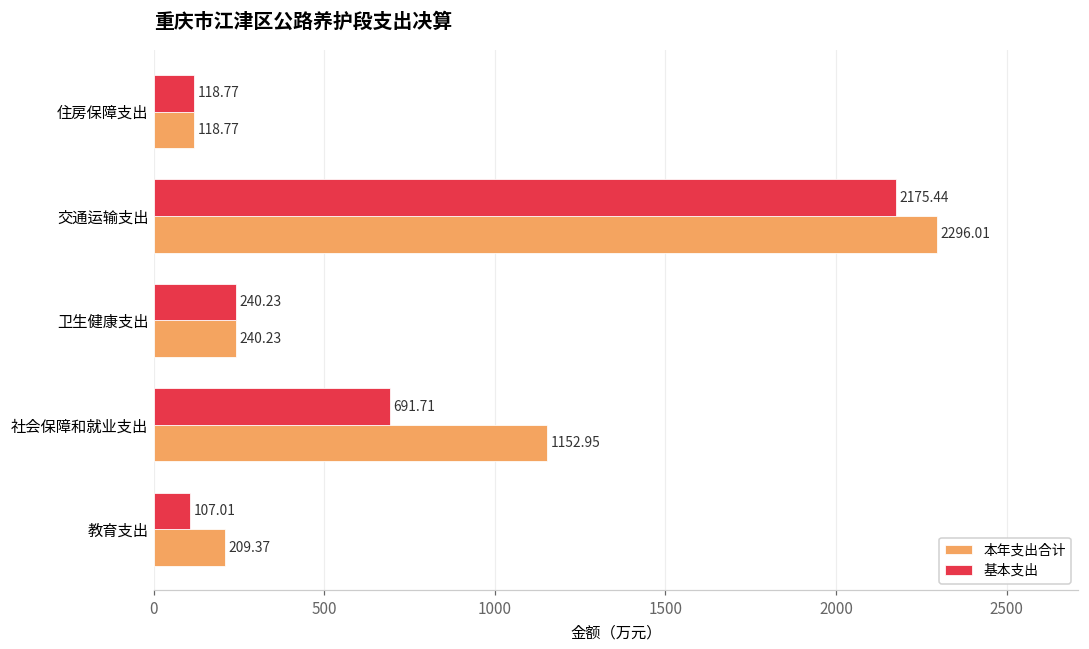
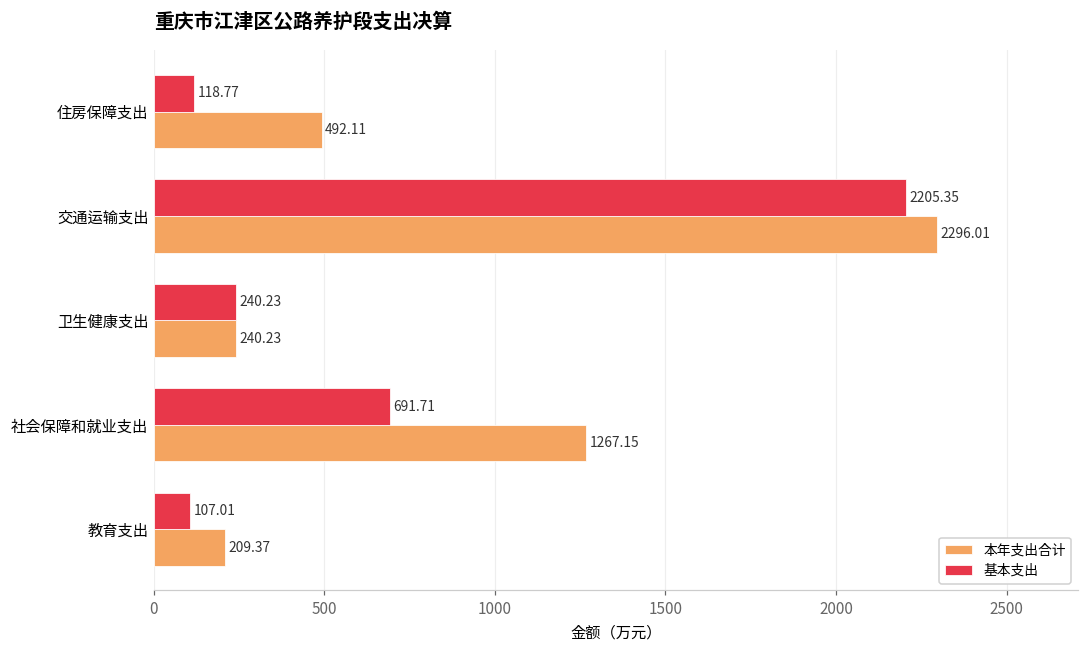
本年支出合计, 住房保障支出: 118.77 -> 492.11
基本支出, 交通运输支出: 2175.44 -> 2205.35
本年支出合计, 社会保障和就业支出: 1152.95 -> 1267.15
